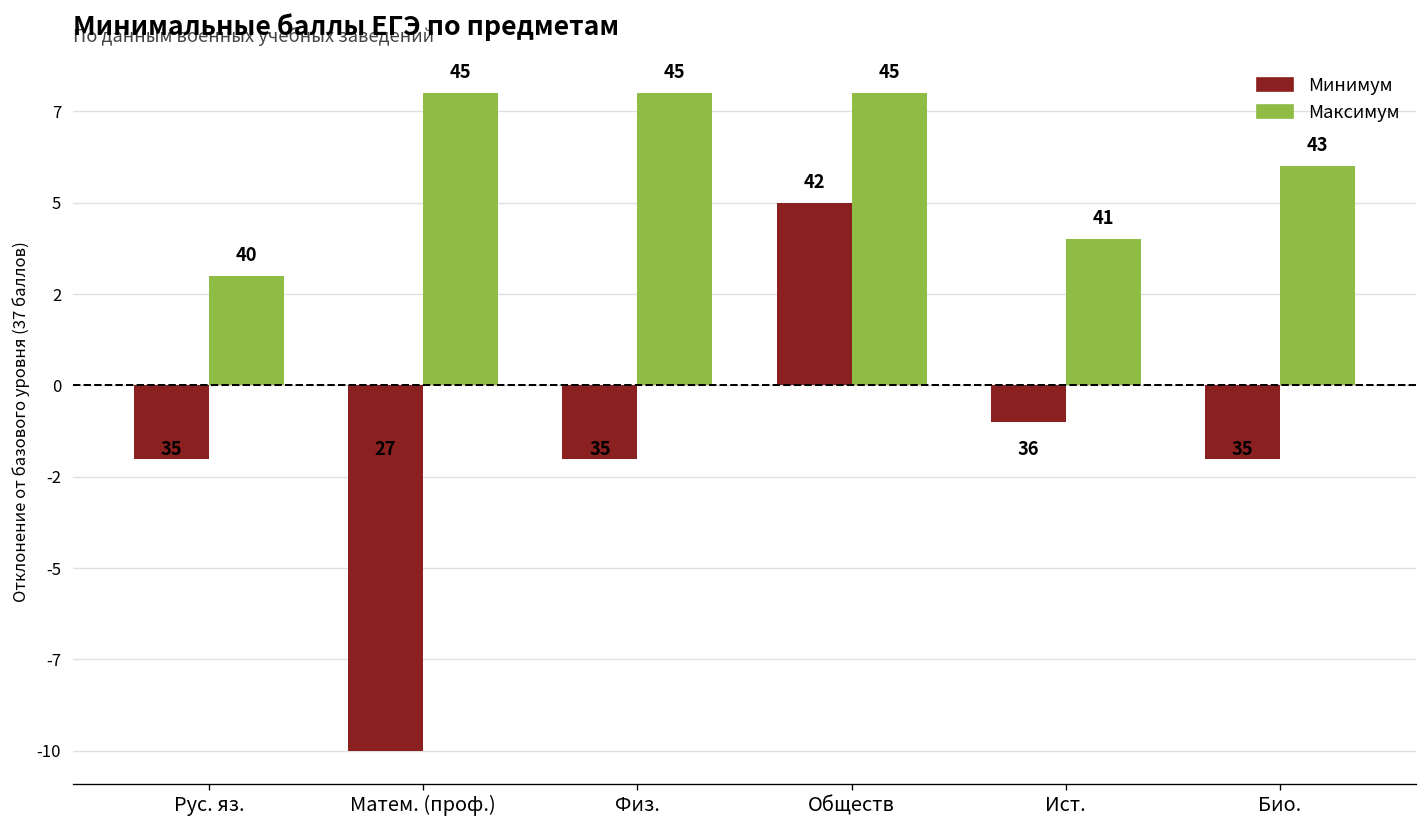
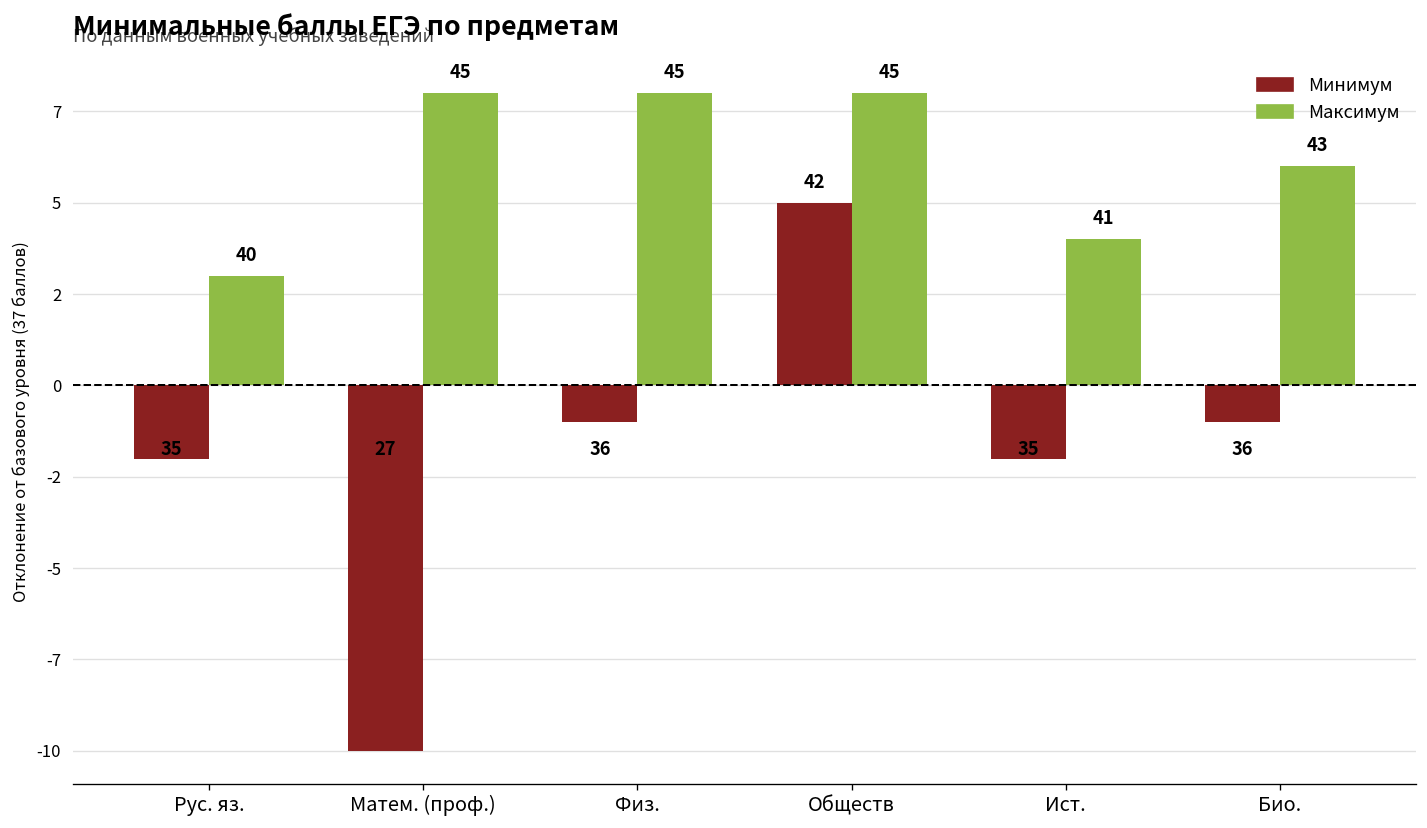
Минимум, Физ.: 35 -> 36
Минимум, Ист.: 36 -> 35
Минимум, Био.: 35 -> 36
